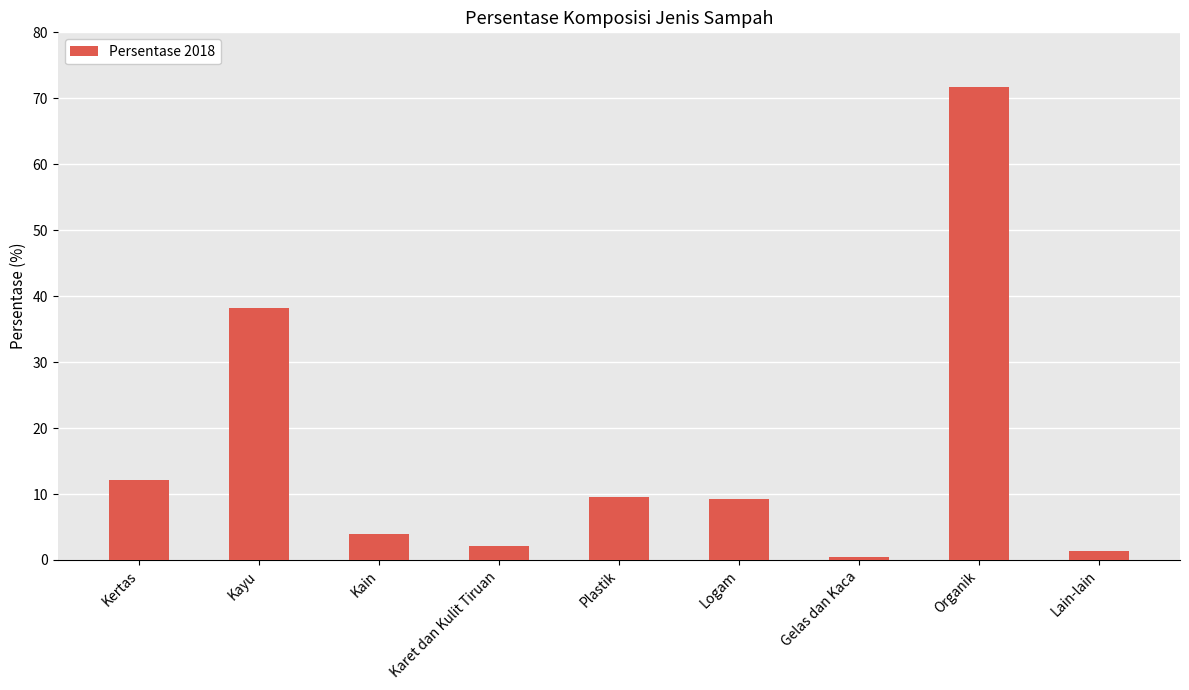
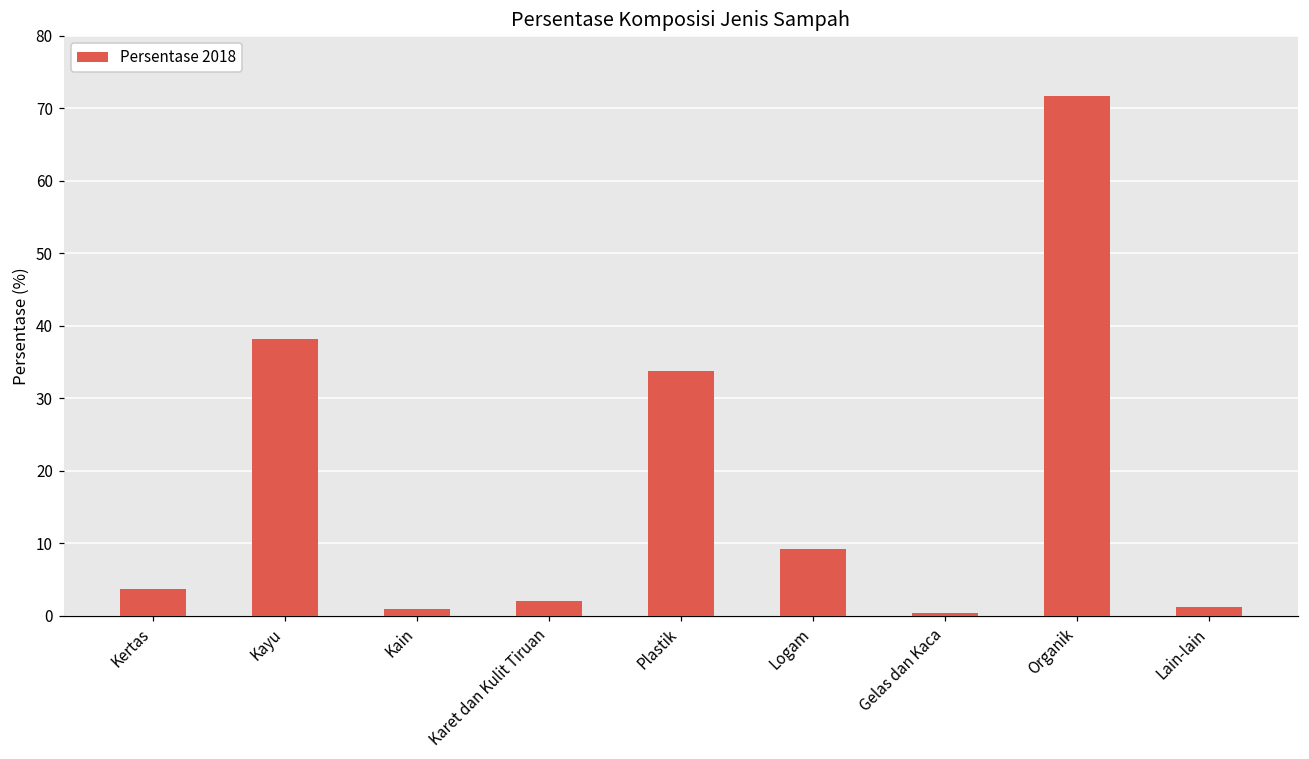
Kertas: 12 -> 4
Kain: 4 -> 1
Plastik: 10 -> 34
